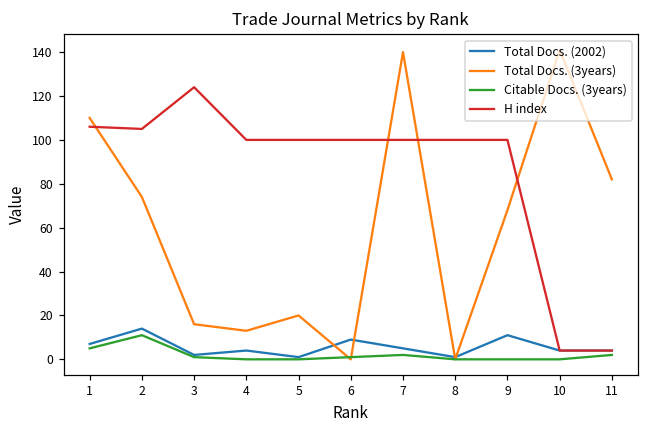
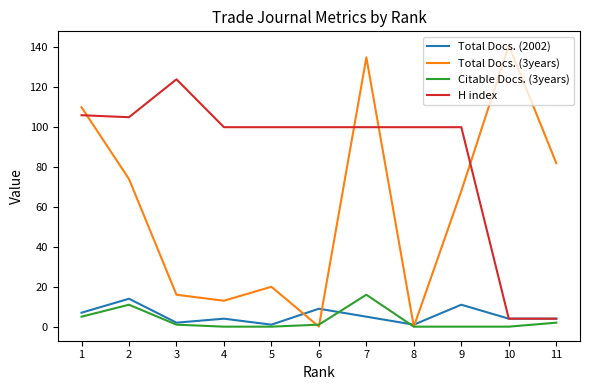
Total Docs. (3years), 7: 140 -> 135
Citable Docs. (3years), 7: 2 -> 16
